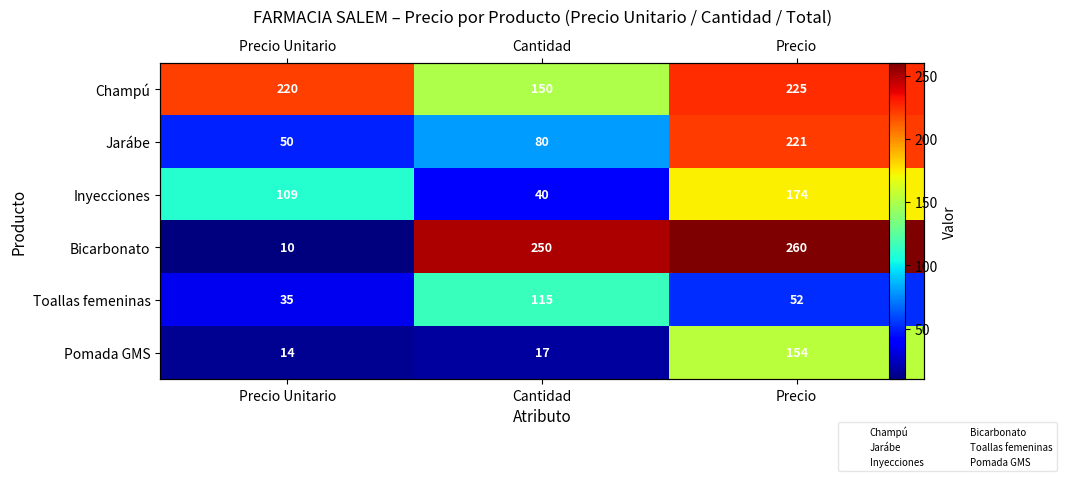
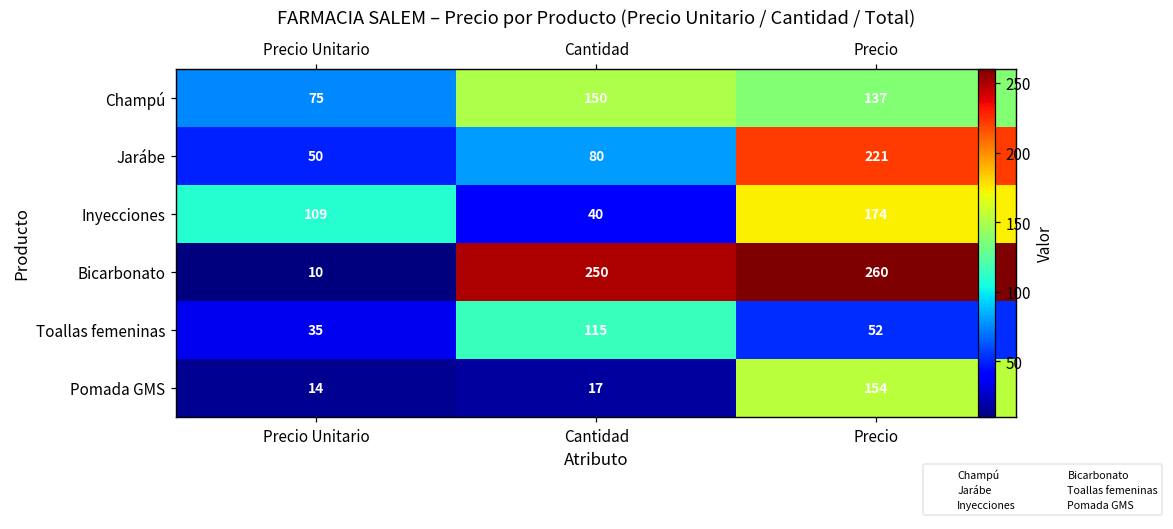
Champú, Precio Unitario: 220 -> 75
Champú, Precio: 225 -> 137
